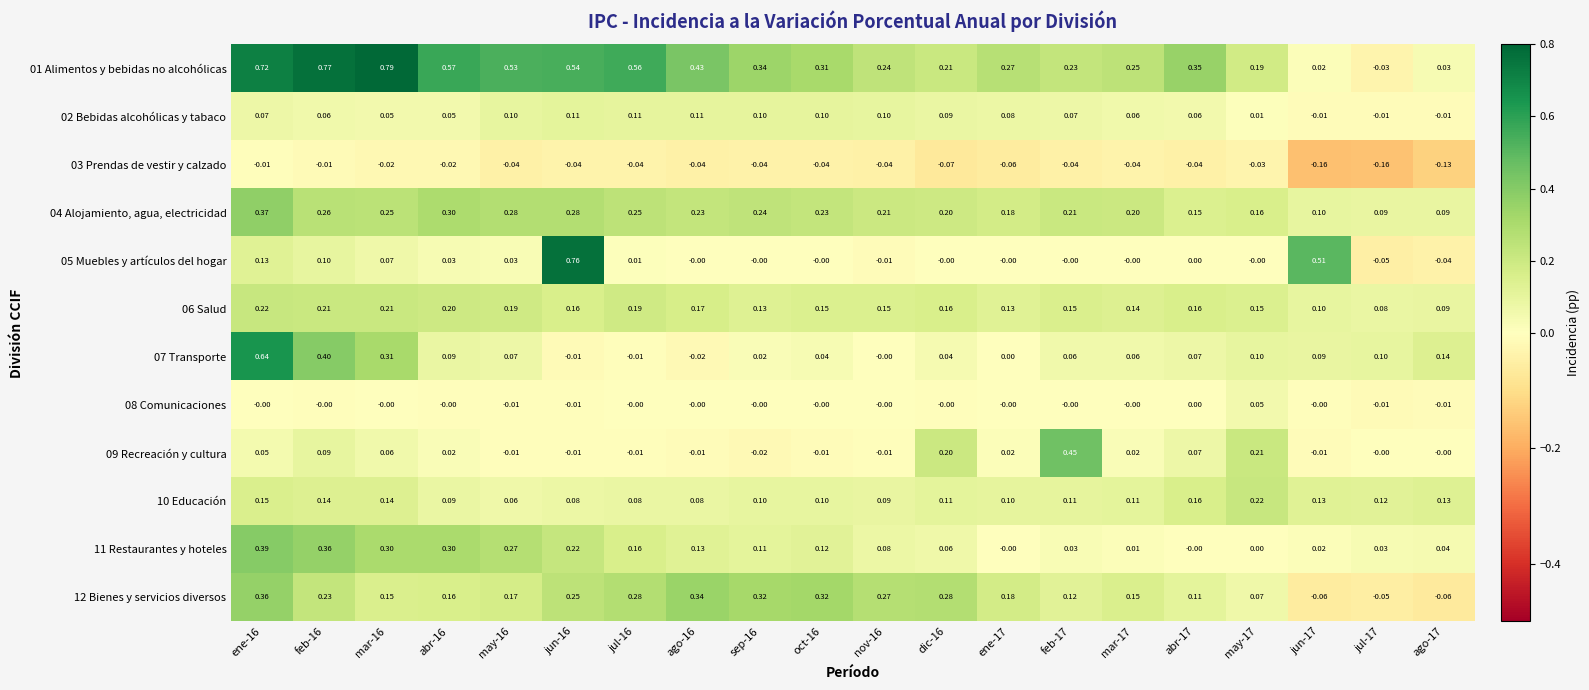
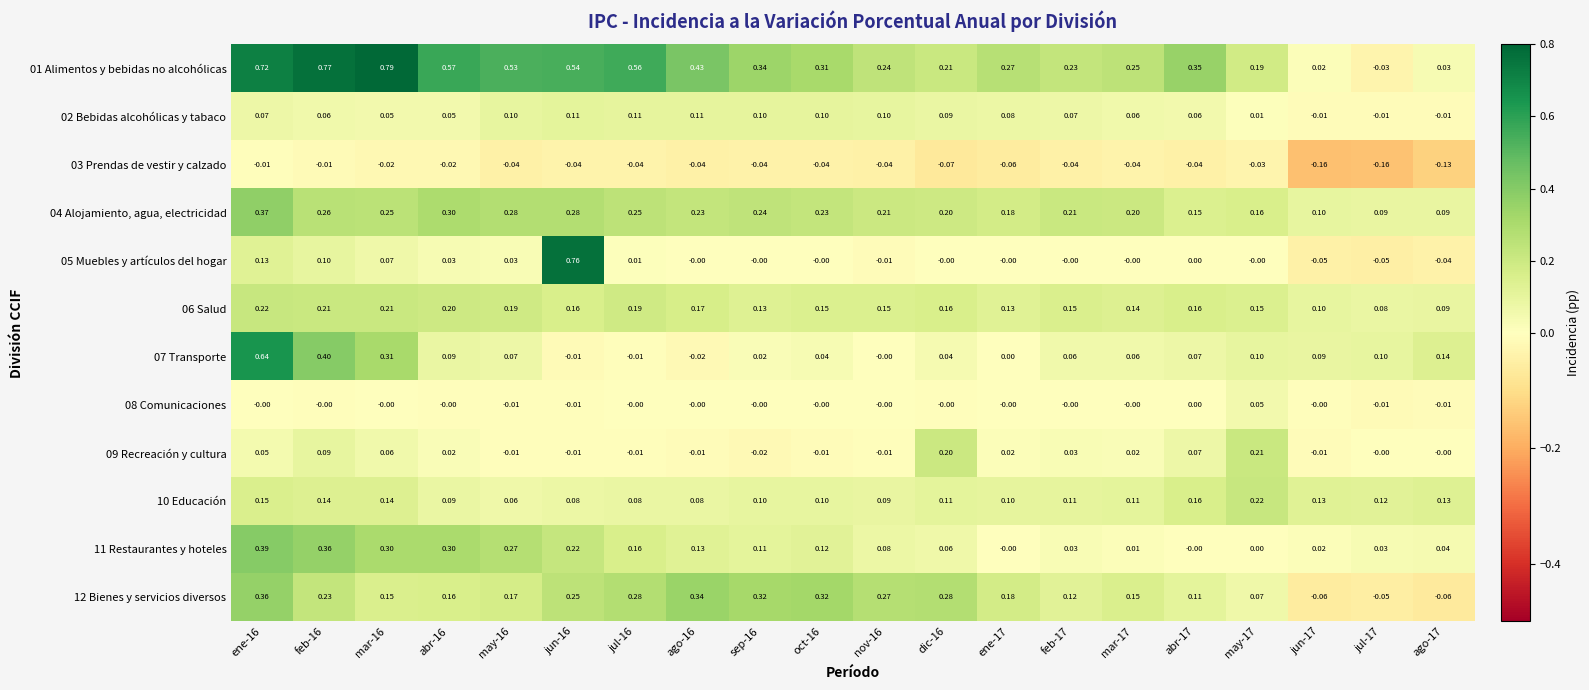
05 Muebles y artículos del hogar, jun-17: 0.51 -> -0.05
09 Recreación y cultura, feb-17: 0.45 -> 0.03
